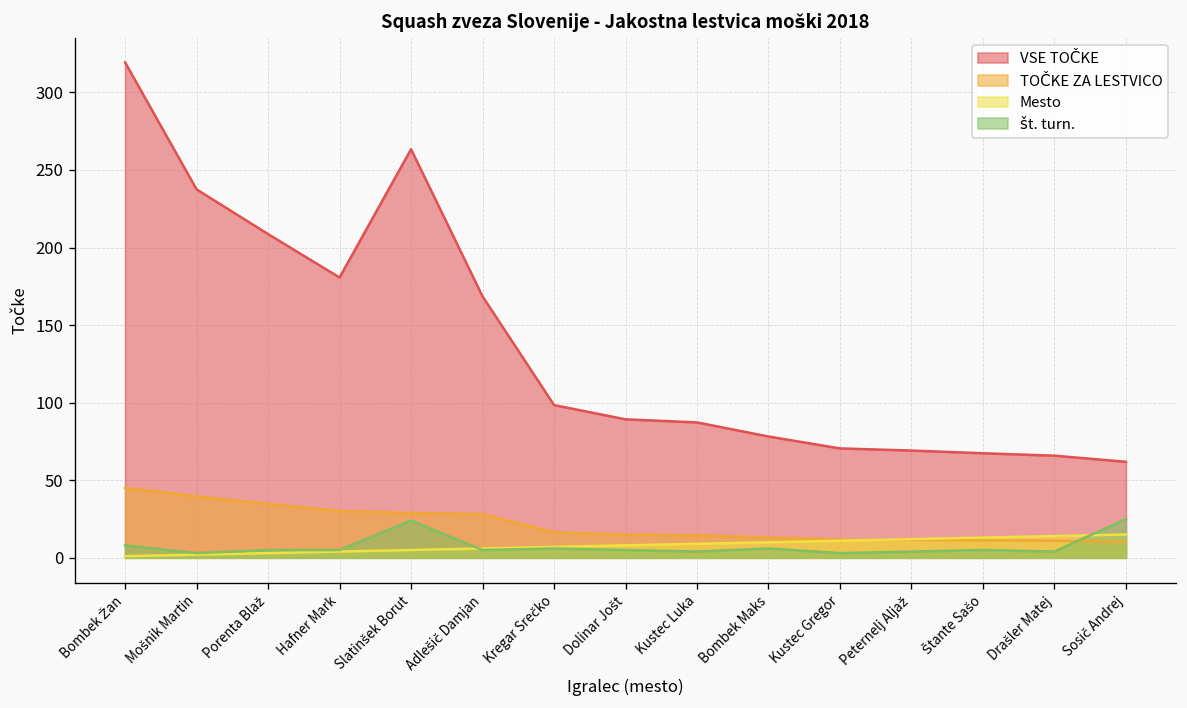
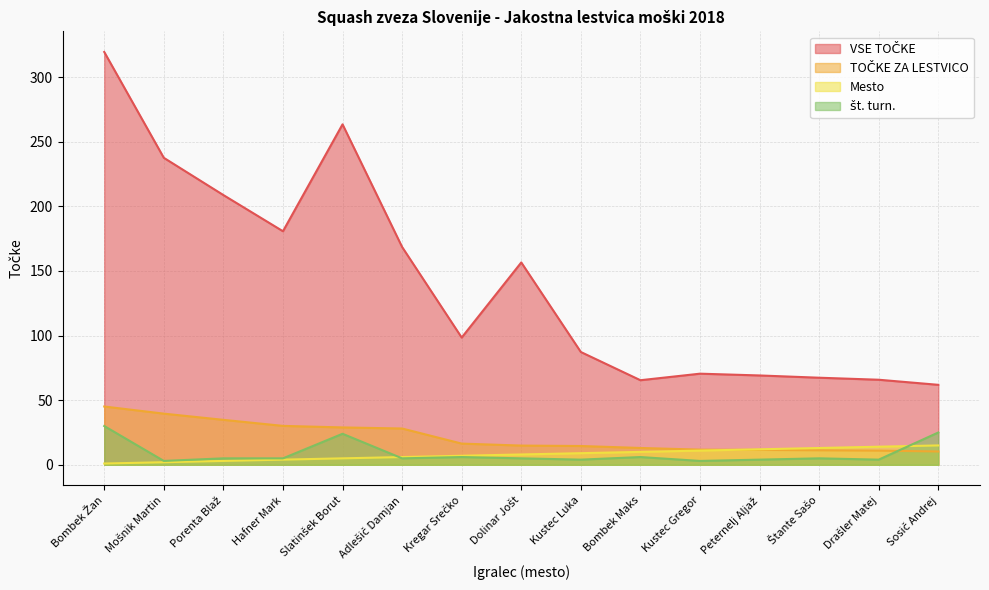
št. turn., Bombek Žan: 8 -> 30
VSE TOČKE, Dolinar Jošt: 89 -> 157
VSE TOČKE, Bombek Maks: 78 -> 65
